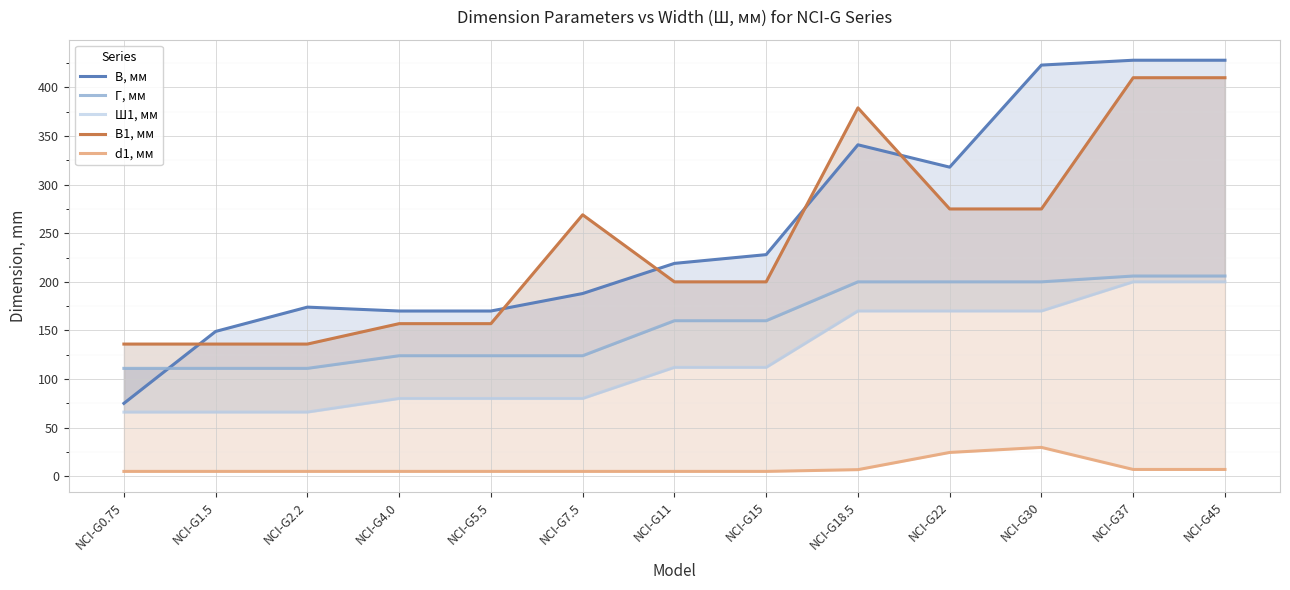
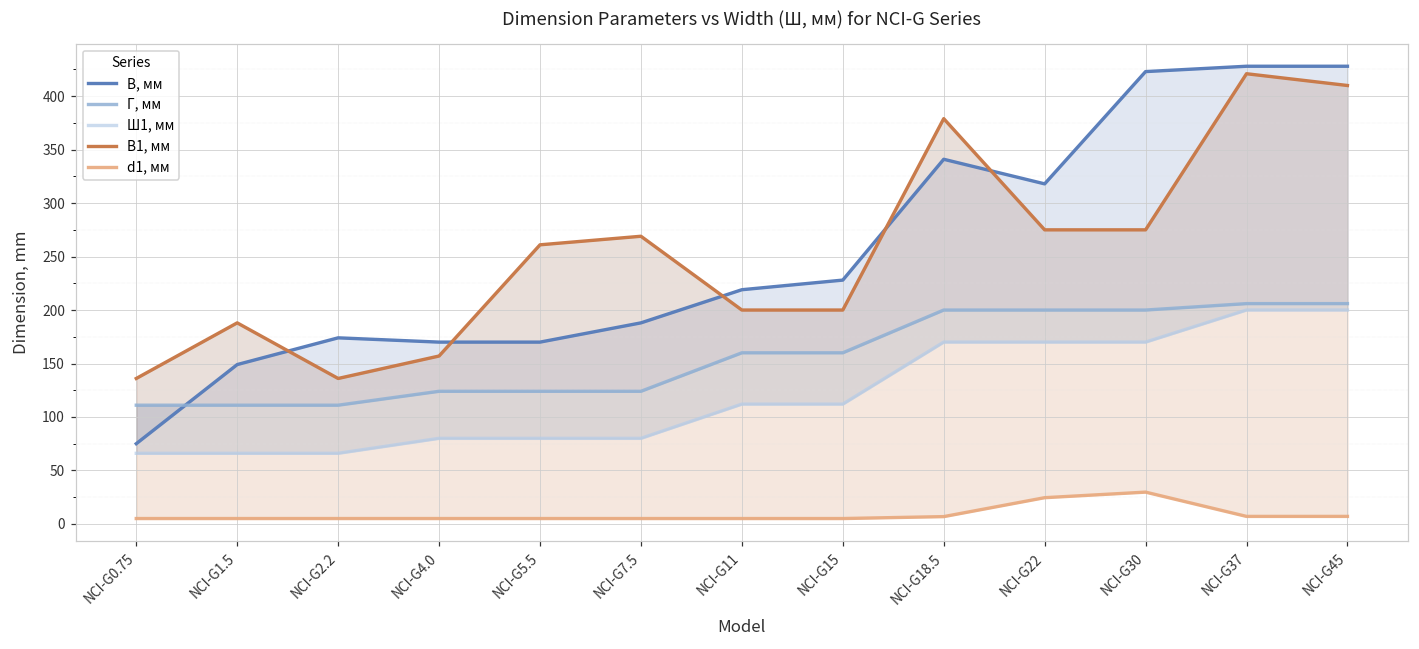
В1, мм, NCI-G1.5: 140 -> 190
В1, мм, NCI-G5.5: 160 -> 260
В1, мм, NCI-G37: 410 -> 420
